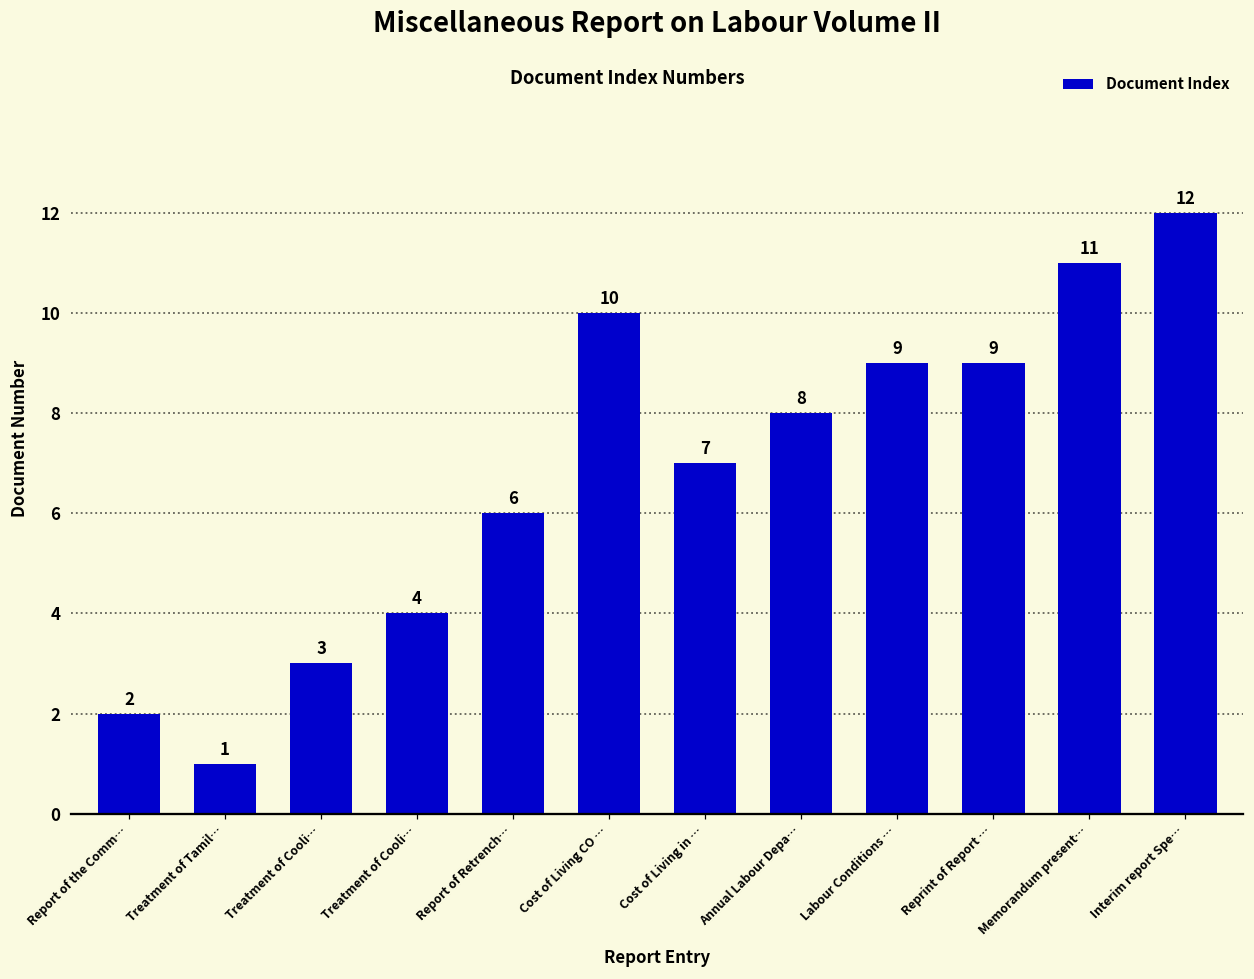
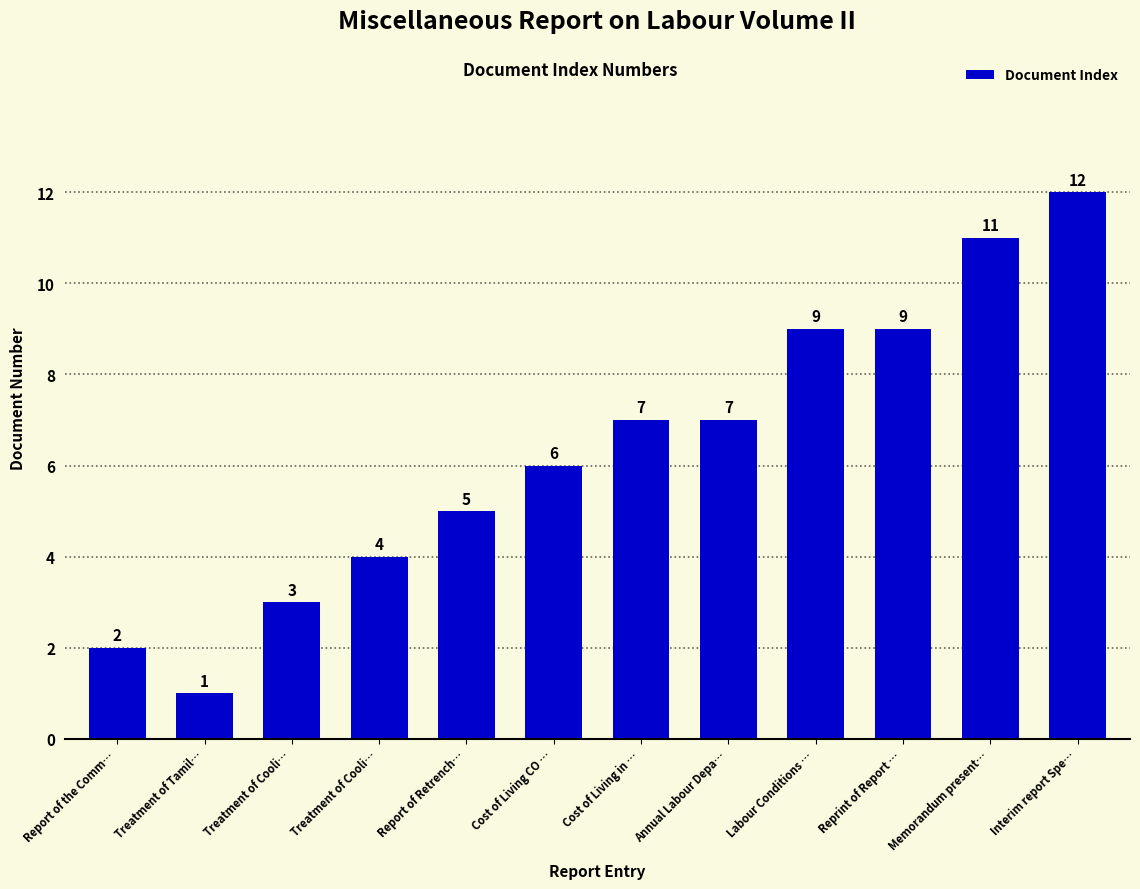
Report of Retrench…: 6 -> 5
Cost of Living CO …: 10 -> 6
Annual Labour Depa…: 8 -> 7
